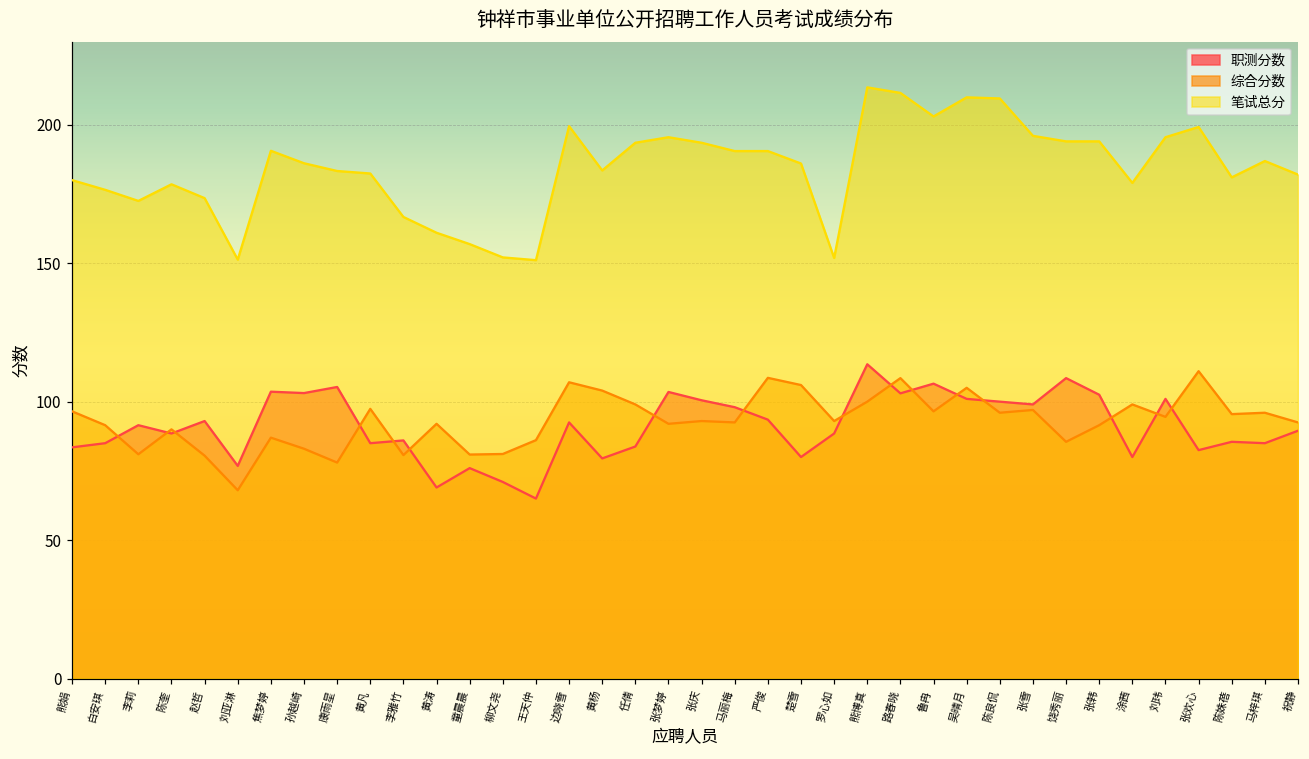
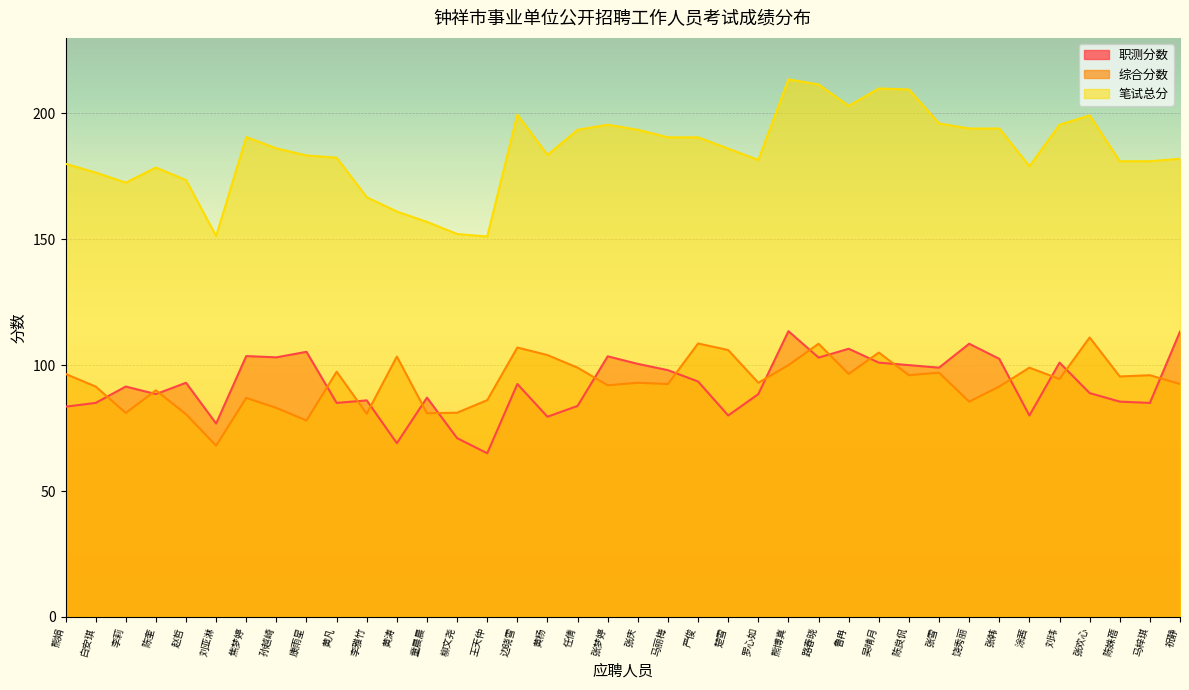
综合分数, 黄涛: 92 -> 103
职测分数, 童晨晨: 76 -> 87
笔试总分, 罗心如: 152 -> 182
职测分数, 张欢心: 83 -> 89
笔试总分, 马梓琪: 187 -> 181
职测分数, 祝静: 90 -> 113
